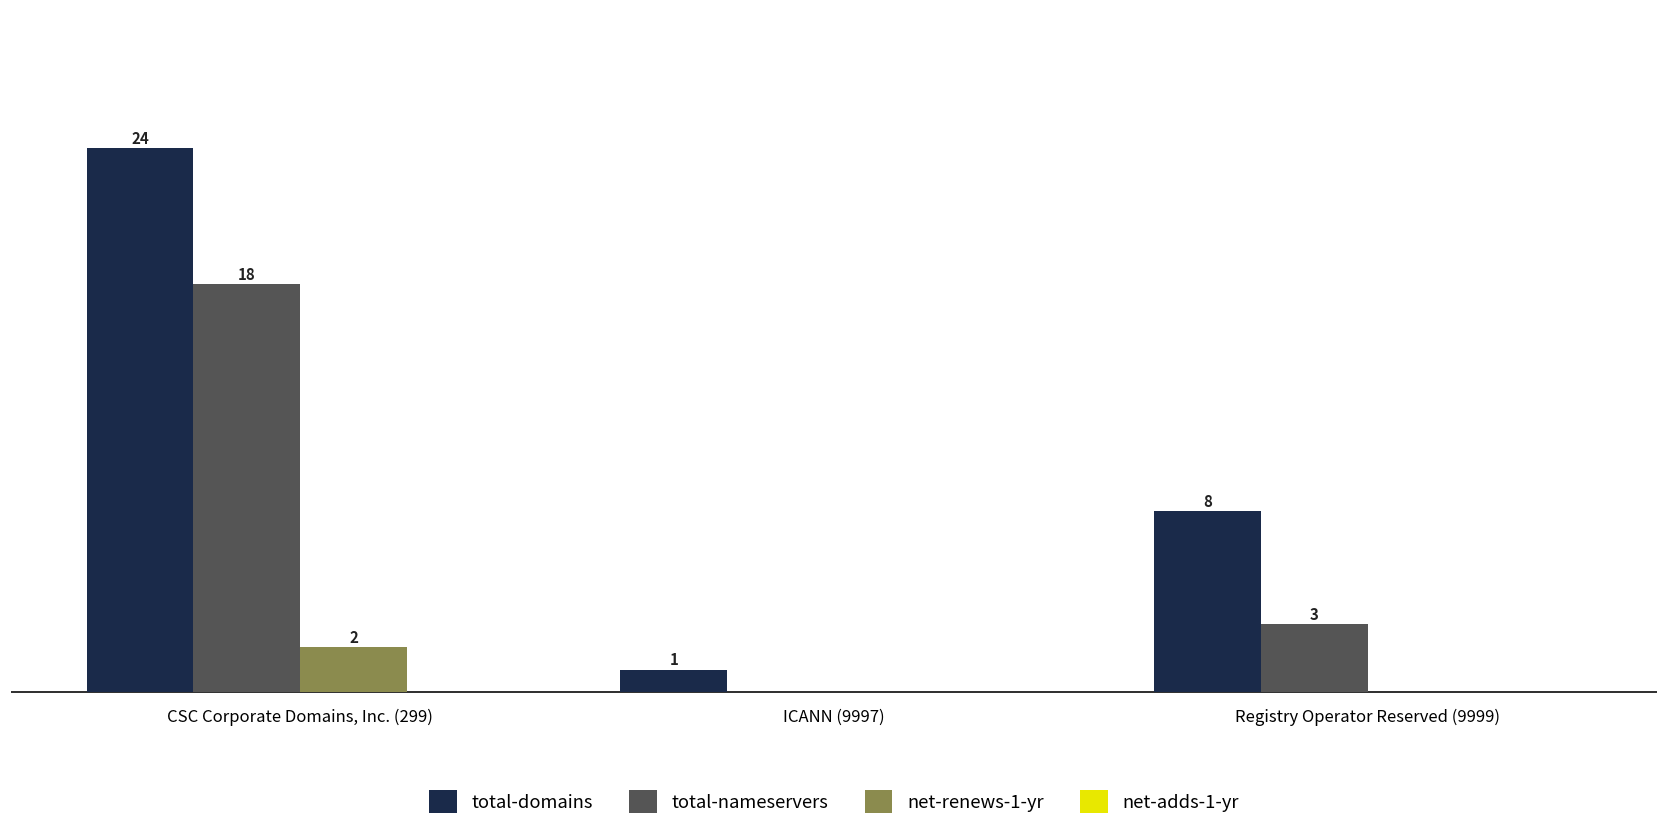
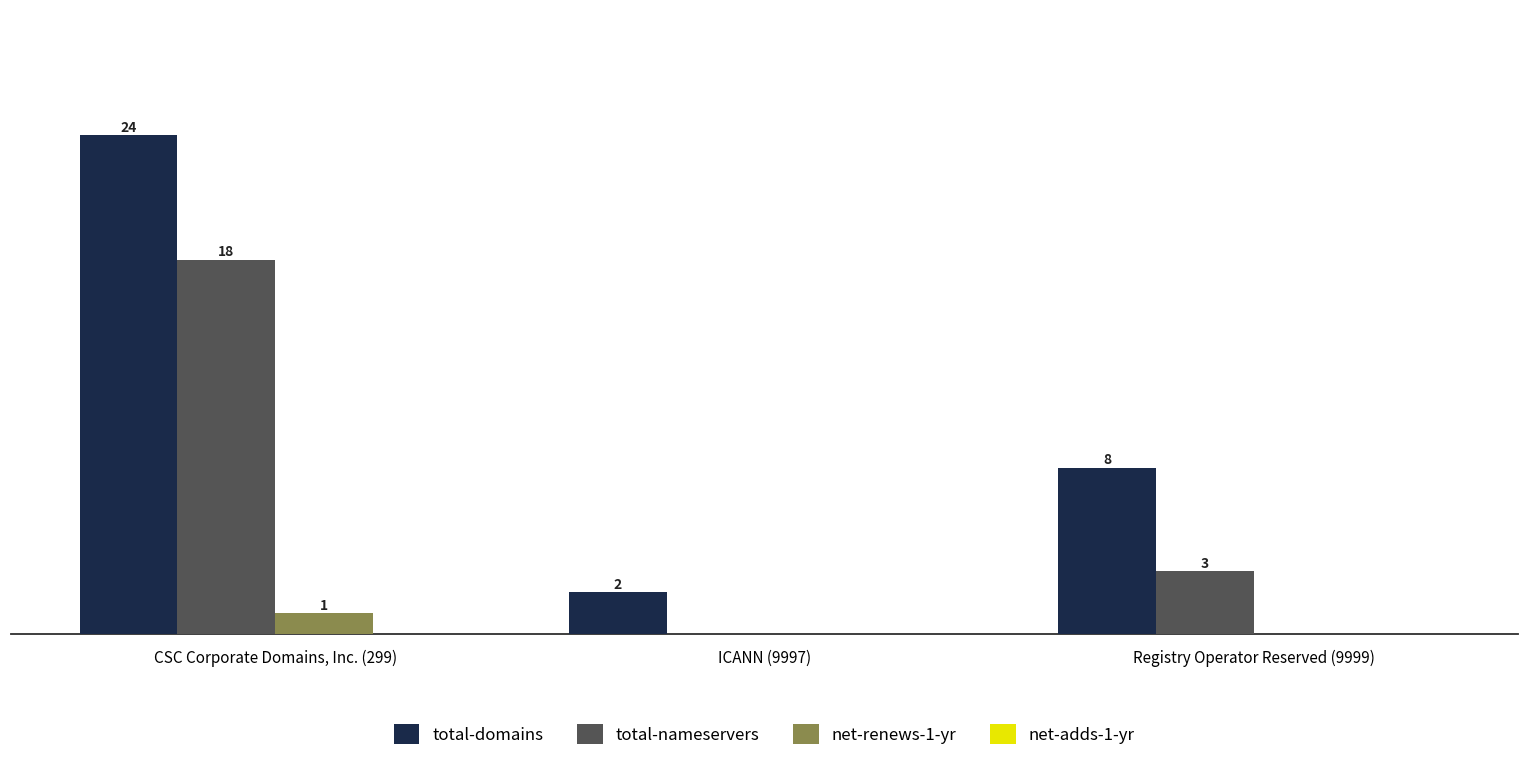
net-renews-1-yr, CSC Corporate Domains, Inc. (299): 2 -> 1
total-domains, ICANN (9997): 1 -> 2
